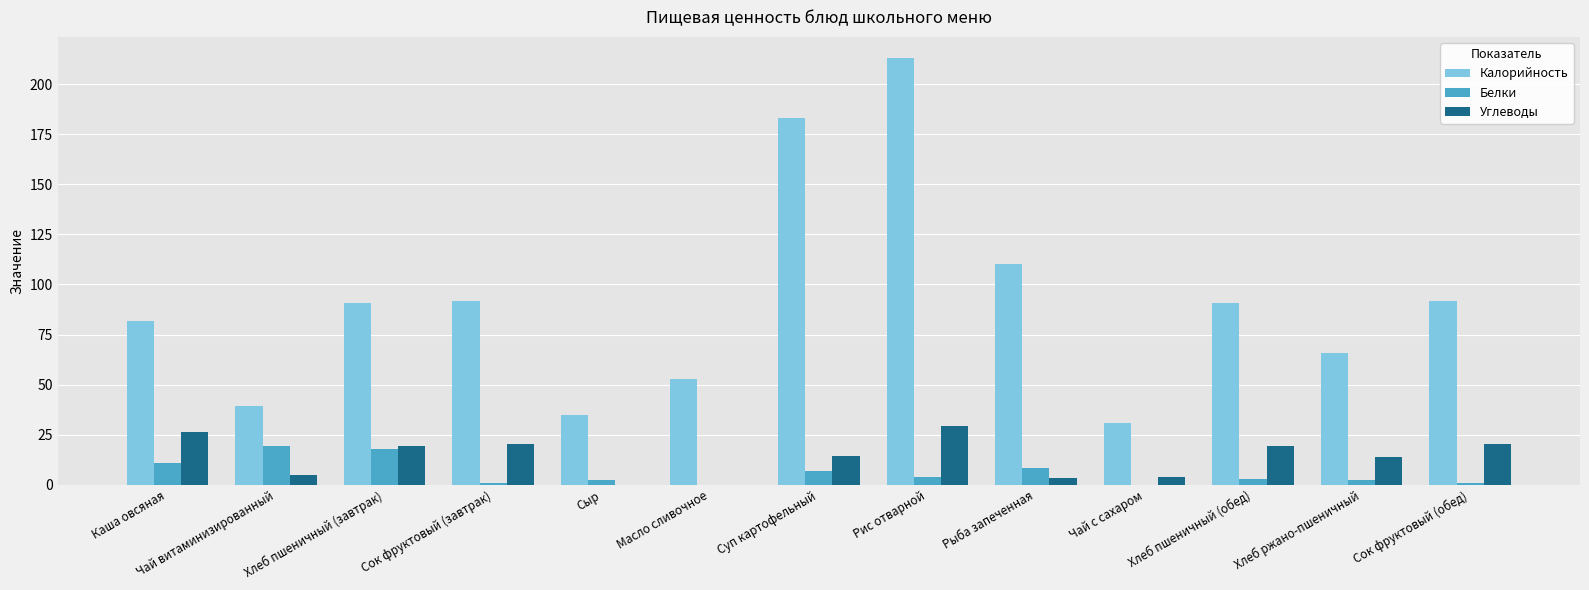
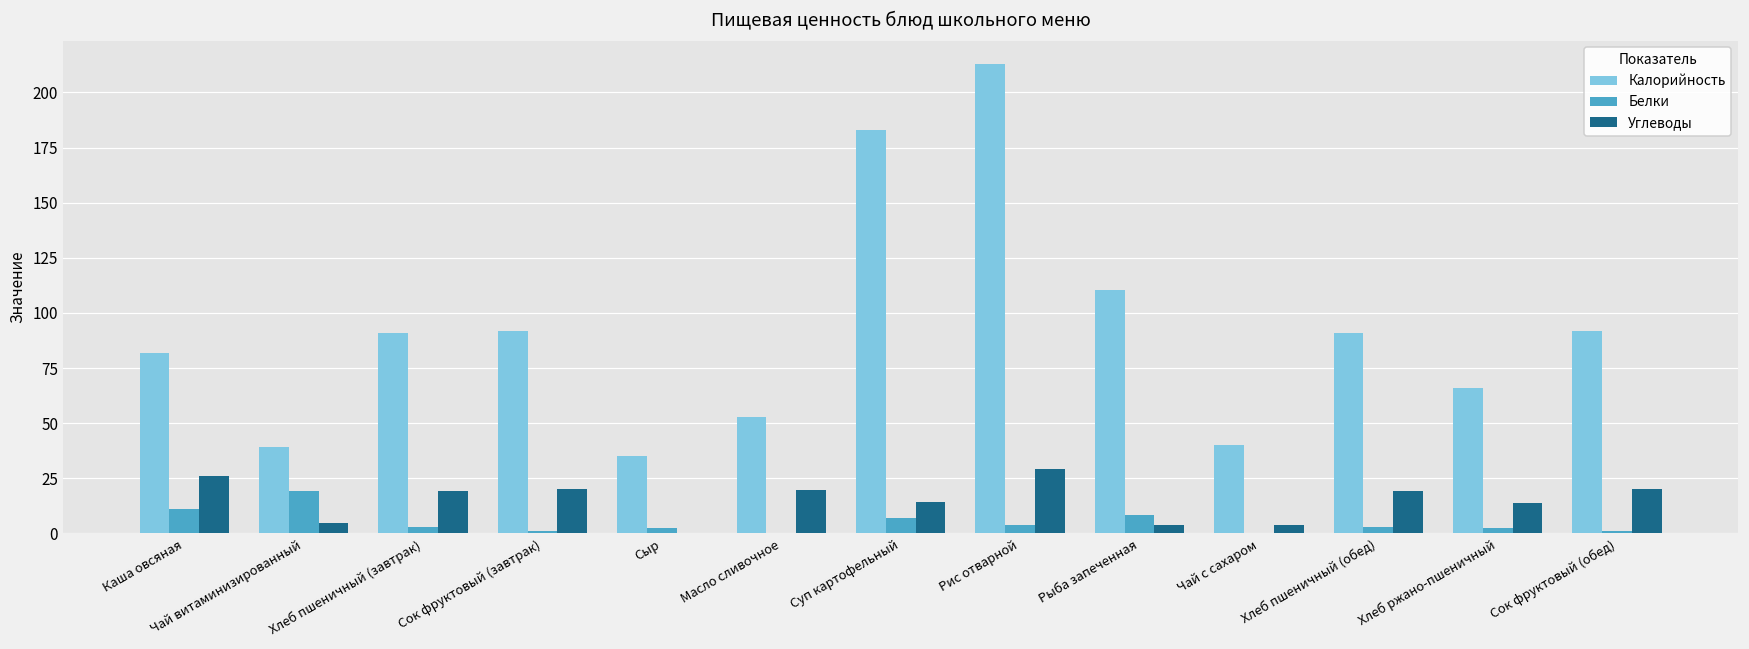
Белки, Хлеб пшеничный (завтрак): 18 -> 3
Углеводы, Масло сливочное: 0 -> 20
Калорийность, Чай с сахаром: 31 -> 40
